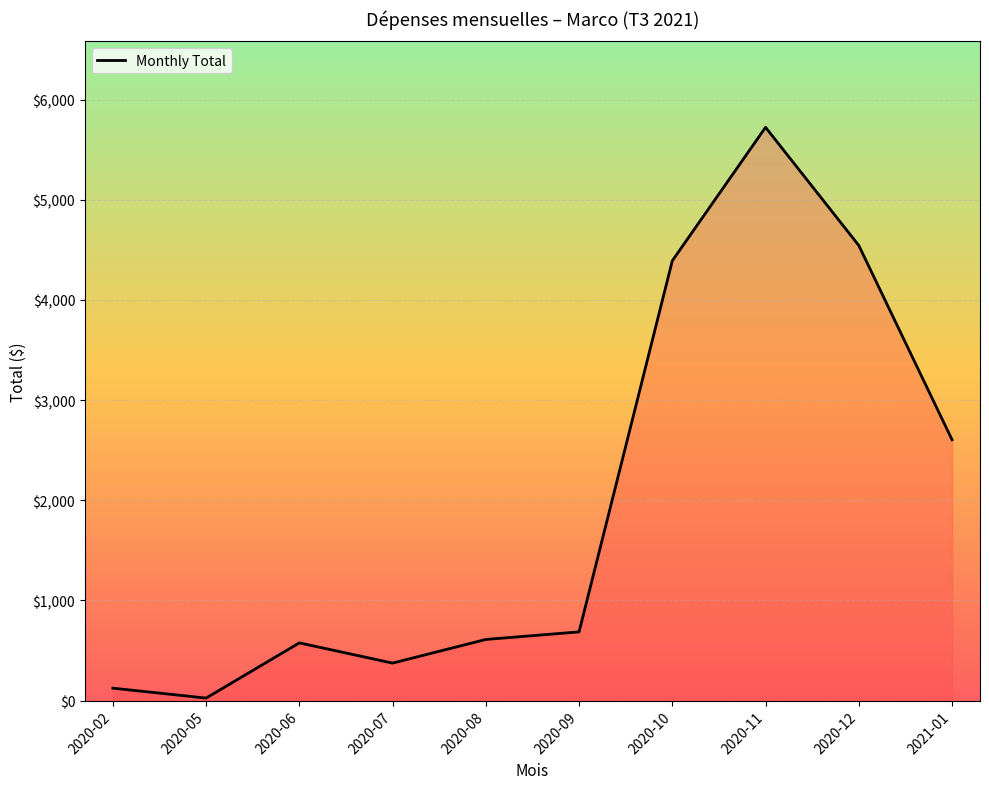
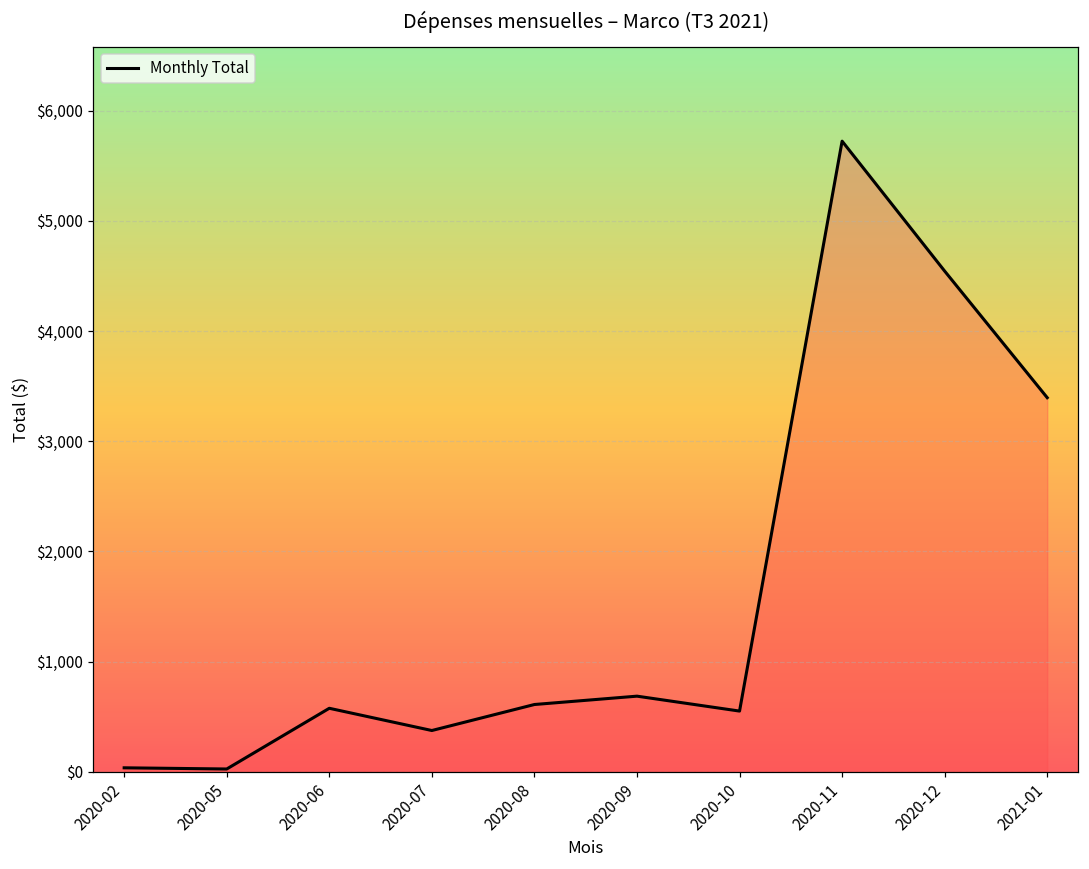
2020-02: $120 -> $40
2020-10: $4,390 -> $550
2021-01: $2,600 -> $3,400
